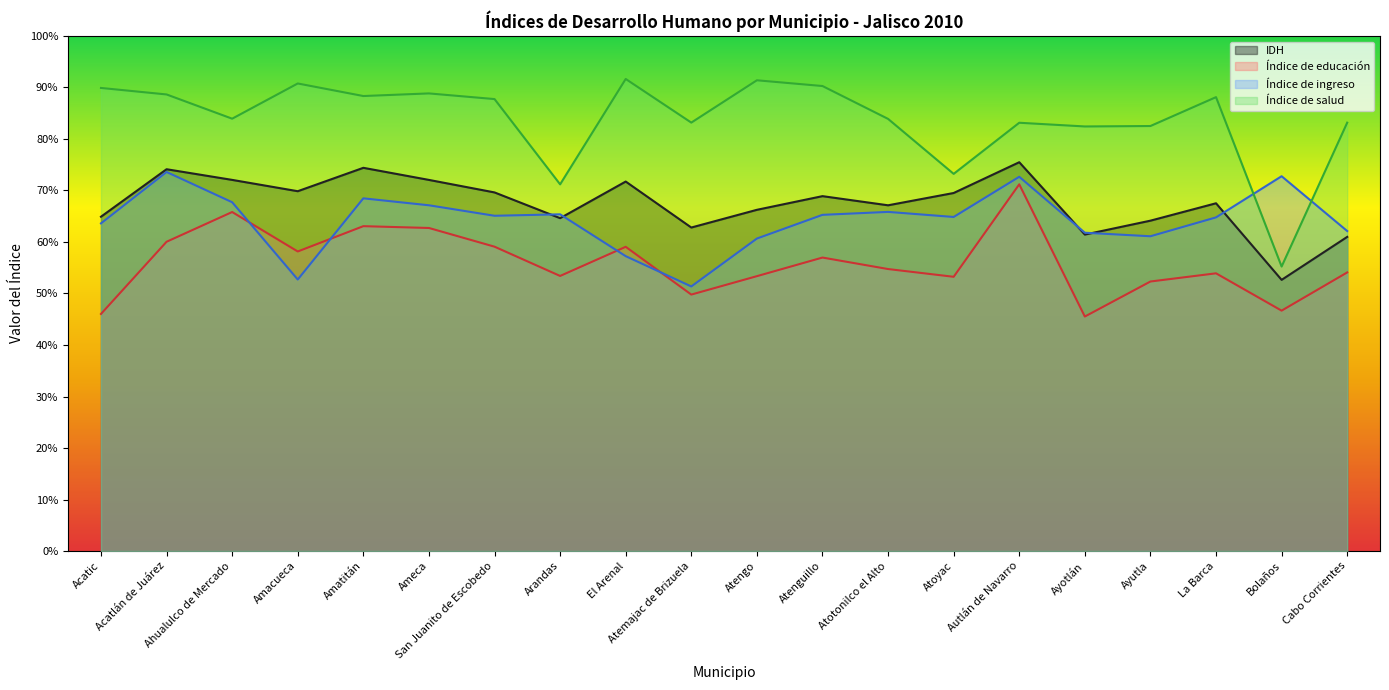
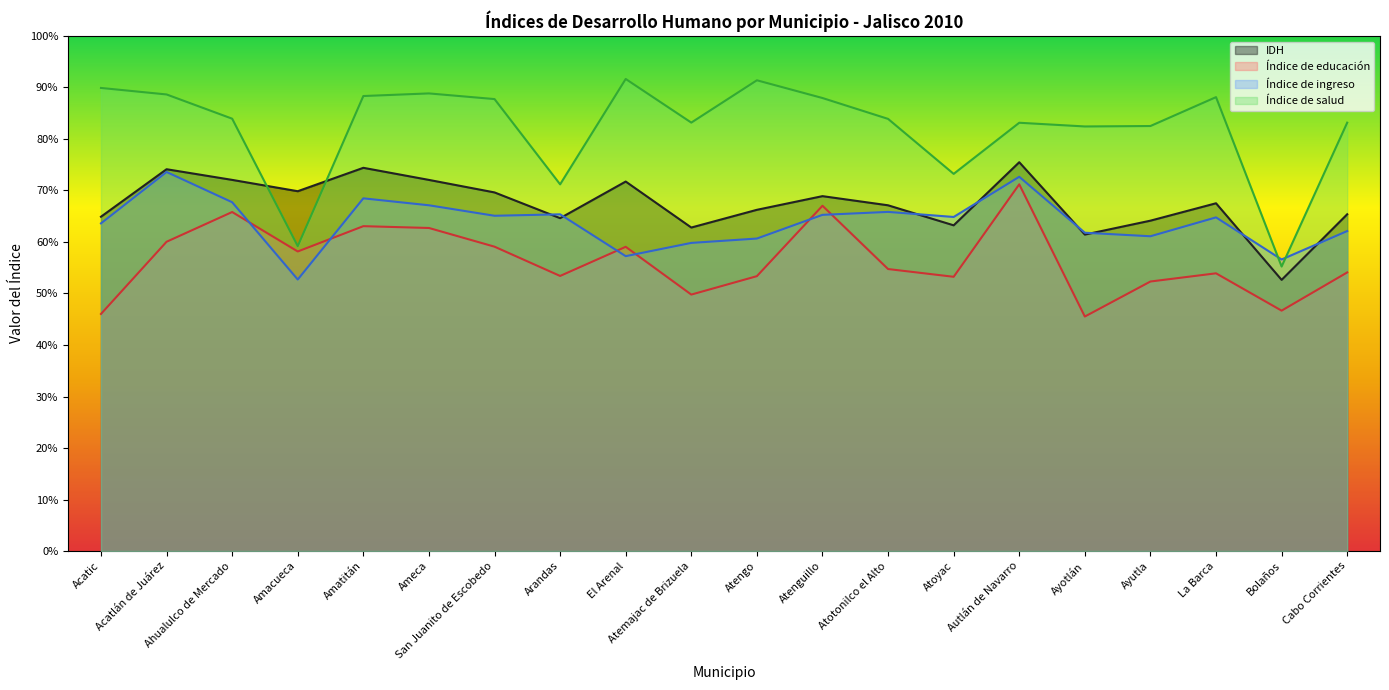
Índice de salud, Amacueca: 91% -> 59%
Índice de ingreso, Atemajac de Brizuela: 51% -> 60%
Índice de educación, Atenguillo: 57% -> 67%
Índice de salud, Atenguillo: 90% -> 88%
IDH, Atoyac: 70% -> 63%
Índice de ingreso, Bolaños: 73% -> 57%
IDH, Cabo Corrientes: 61% -> 65%
